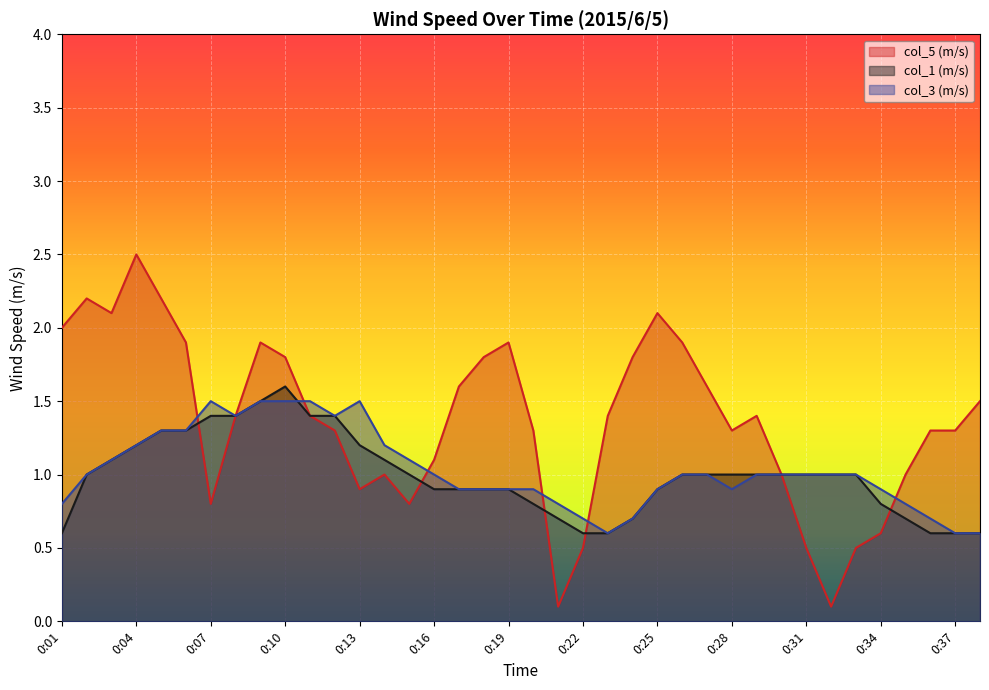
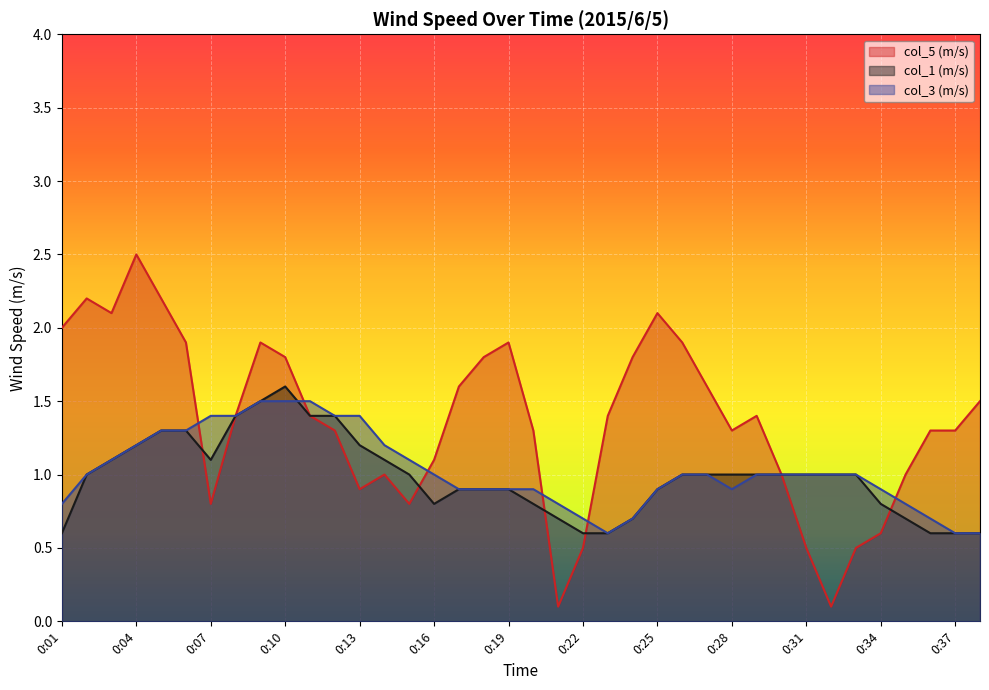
col_1 (m/s), 0:07: 1.4 -> 1.1
col_3 (m/s), 0:07: 1.5 -> 1.4
col_3 (m/s), 0:13: 1.5 -> 1.4
col_1 (m/s), 0:16: 0.9 -> 0.8
